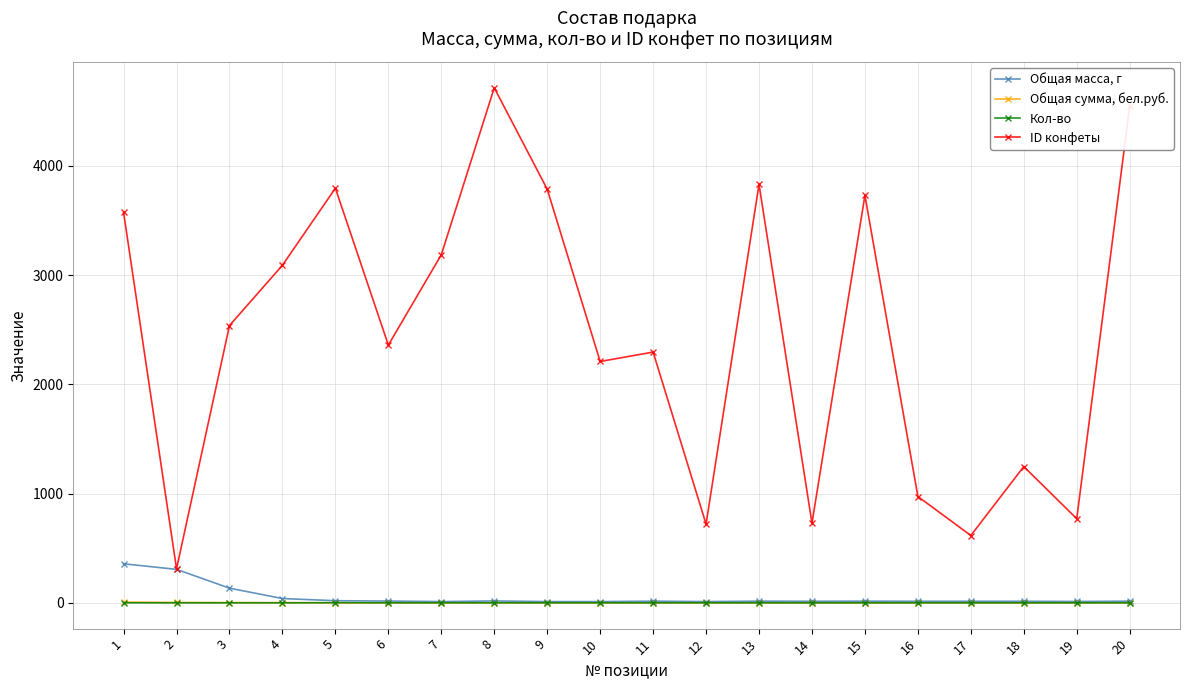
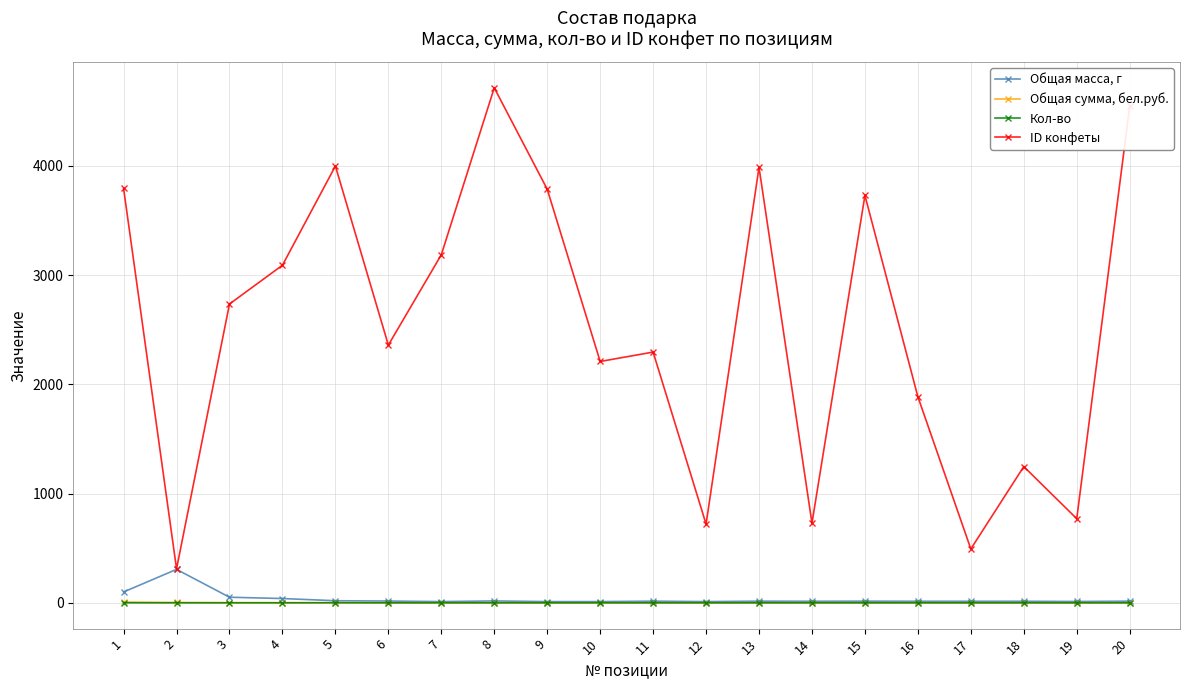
Общая масса, г, 1: 360 -> 100
ID конфеты, 1: 3570 -> 3790
Общая масса, г, 3: 140 -> 50
ID конфеты, 3: 2540 -> 2740
ID конфеты, 5: 3800 -> 4000
ID конфеты, 13: 3830 -> 3990
ID конфеты, 16: 970 -> 1890
ID конфеты, 17: 620 -> 490
